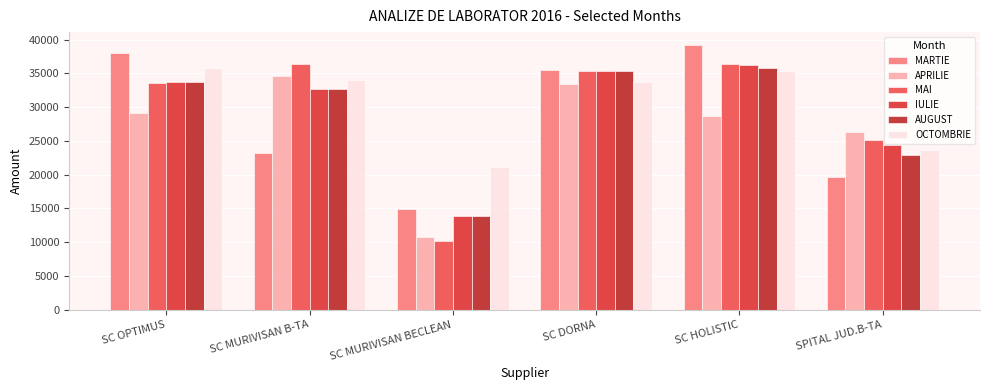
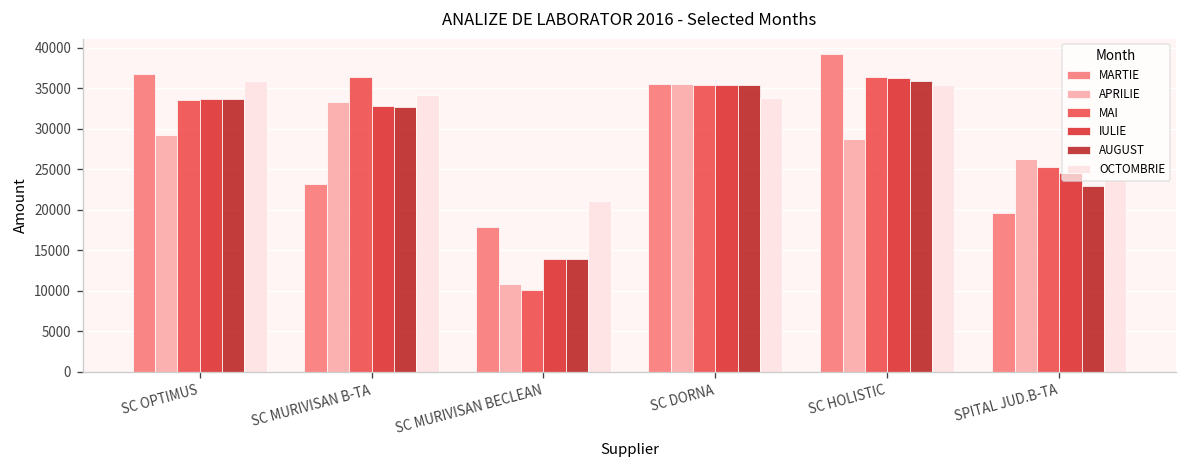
MARTIE, SC OPTIMUS: 38000 -> 37000
APRILIE, SC MURIVISAN B-TA: 35000 -> 33000
MARTIE, SC MURIVISAN BECLEAN: 15000 -> 18000
APRILIE, SC DORNA: 33000 -> 35000
